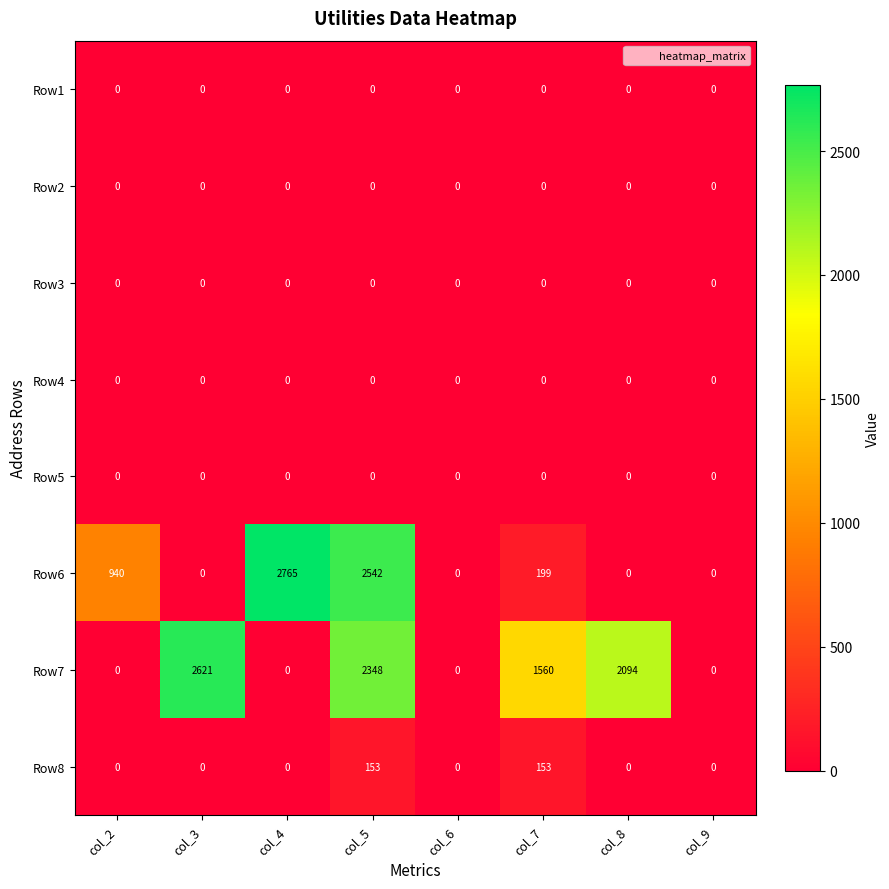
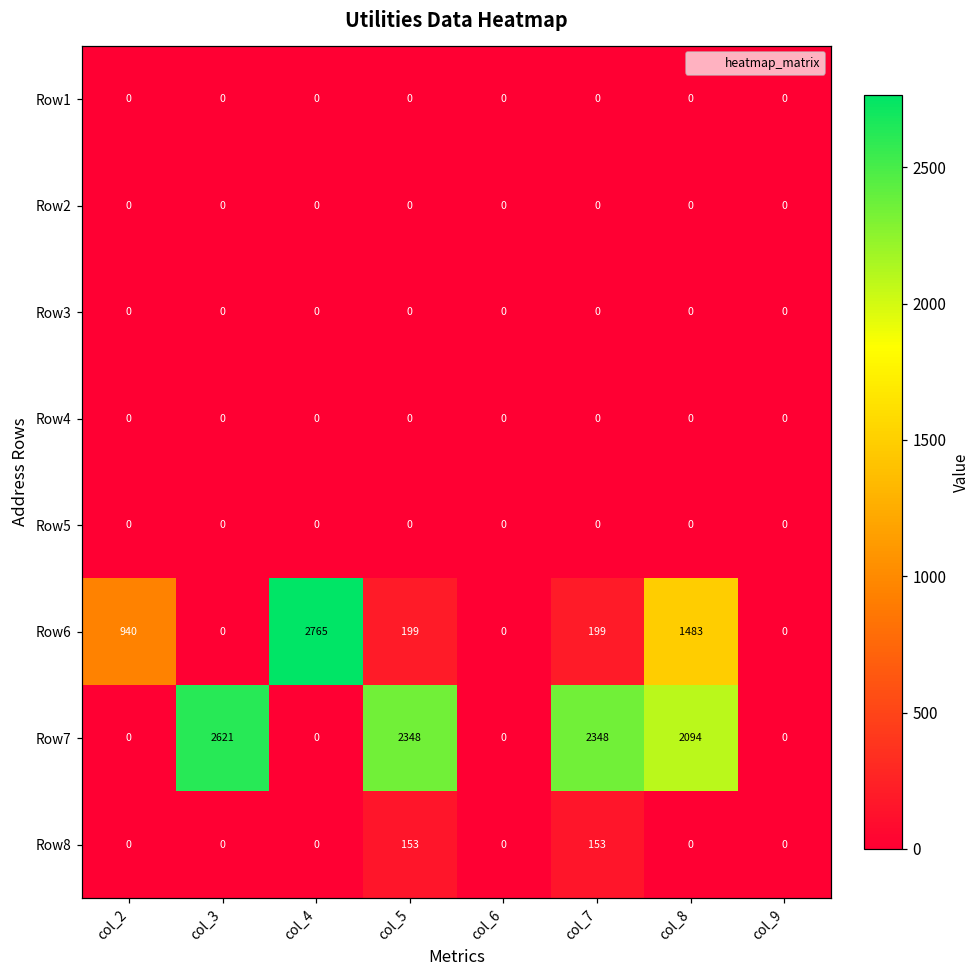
Row6, col_5: 2542 -> 199
Row6, col_8: 0 -> 1483
Row7, col_7: 1560 -> 2348
